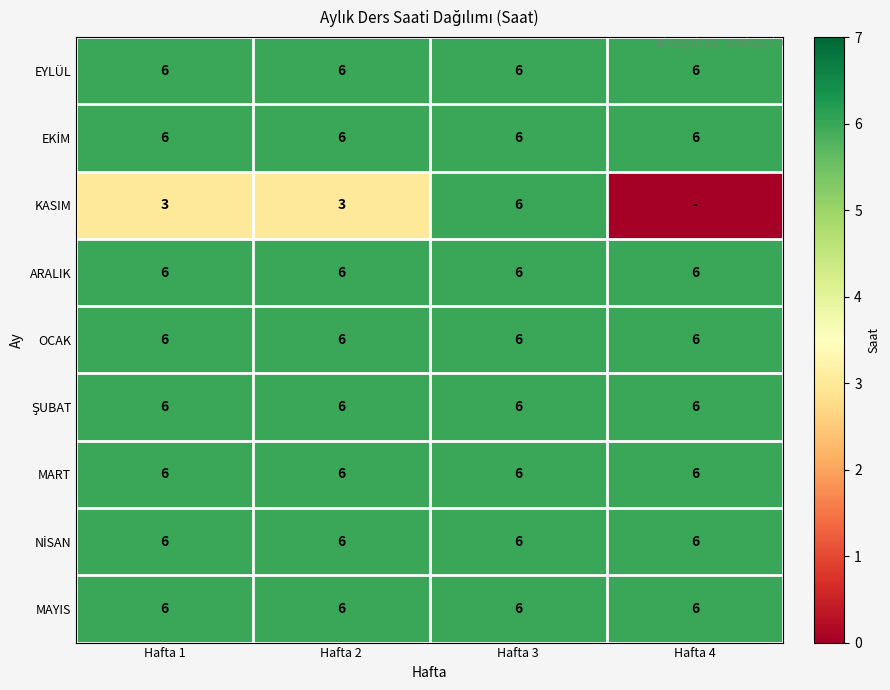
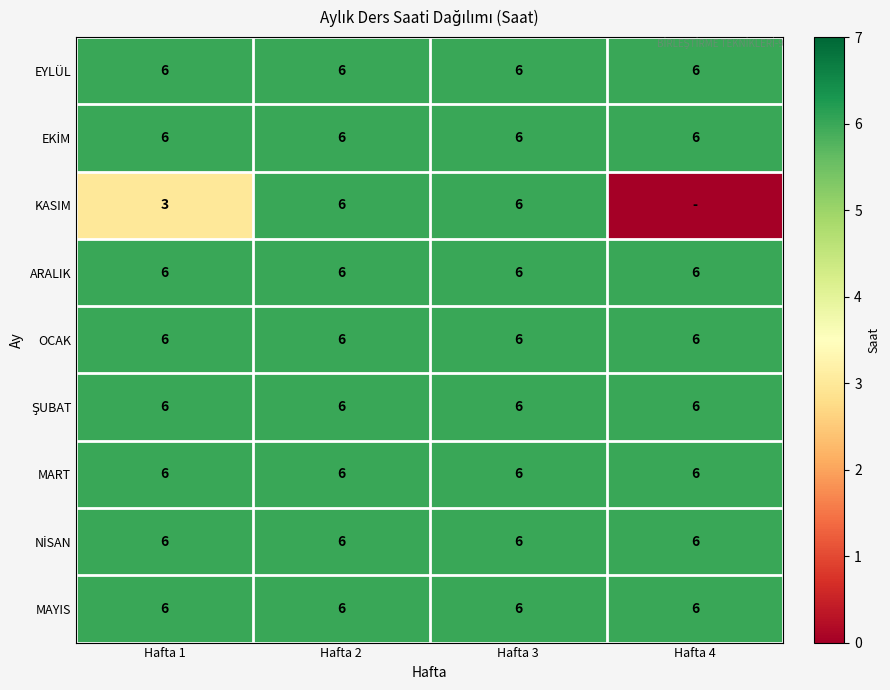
KASIM, Hafta 2: 3 -> 6
